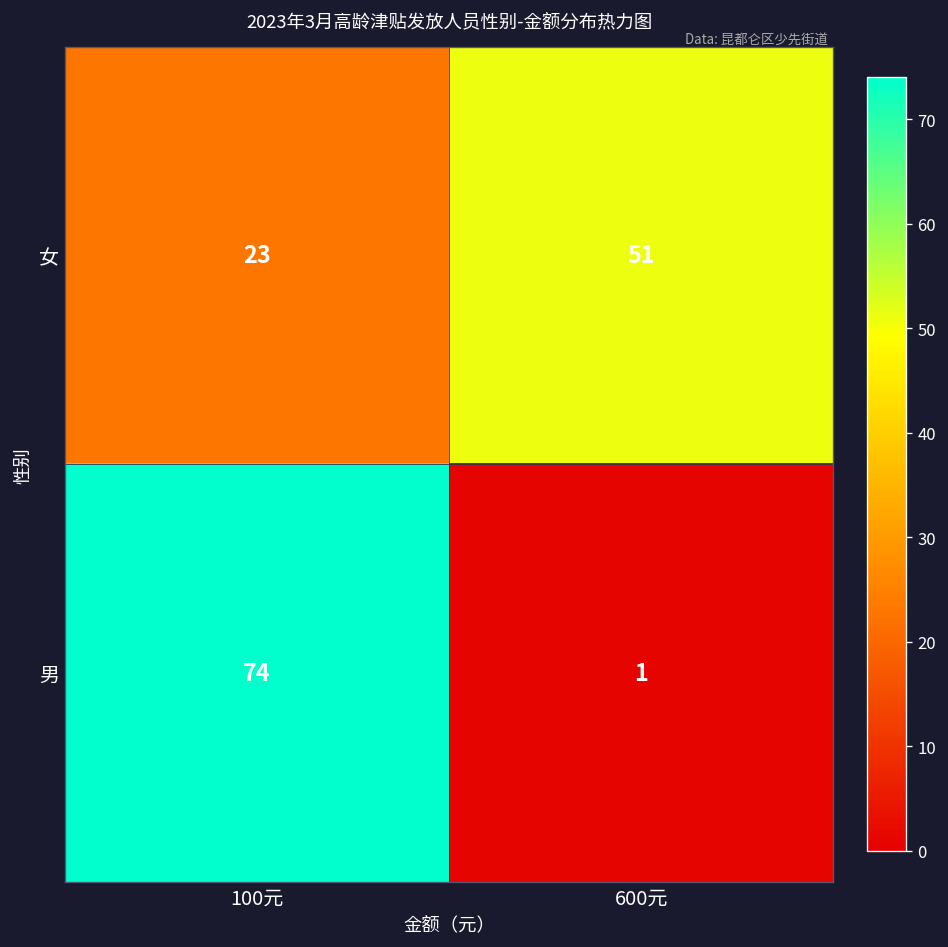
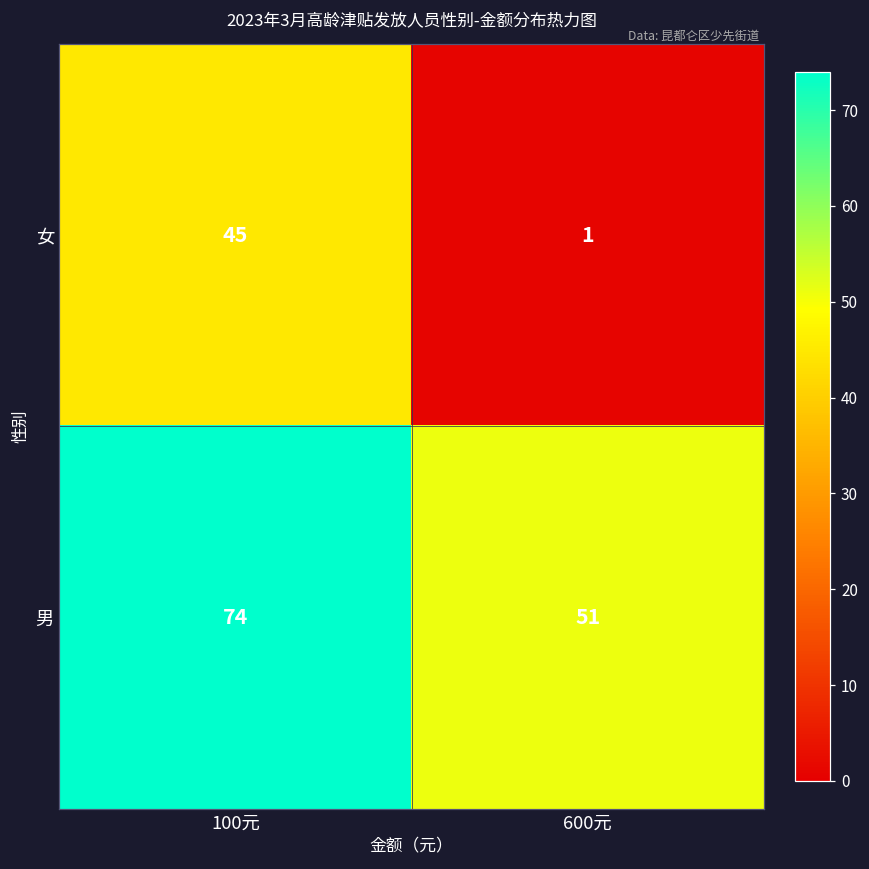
女, 100元: 23 -> 45
女, 600元: 51 -> 1
男, 600元: 1 -> 51
